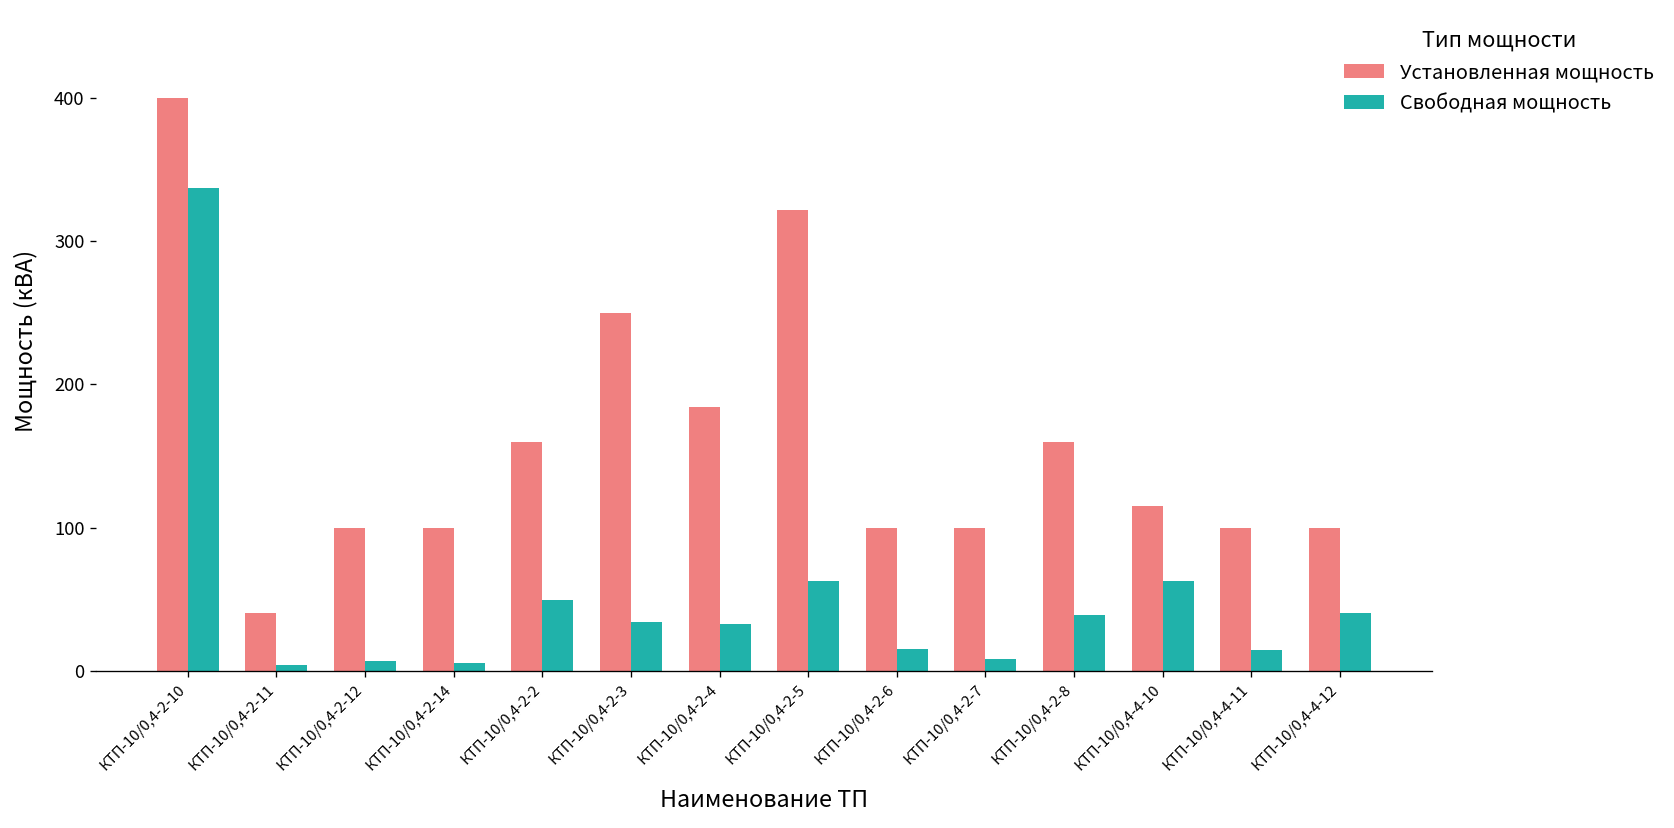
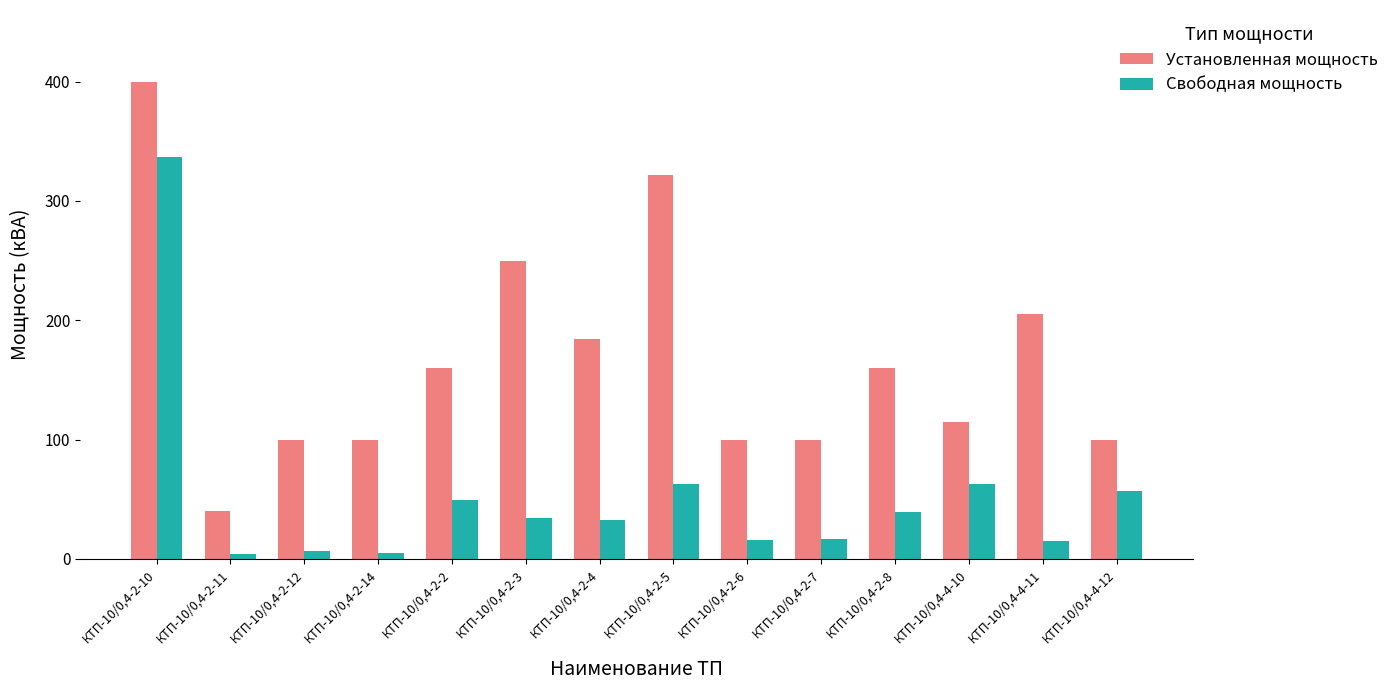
Свободная мощность, КТП-10/0,4-2-7: 8 -> 17
Установленная мощность, КТП-10/0,4-4-11: 100 -> 205
Свободная мощность, КТП-10/0,4-4-12: 40 -> 57
